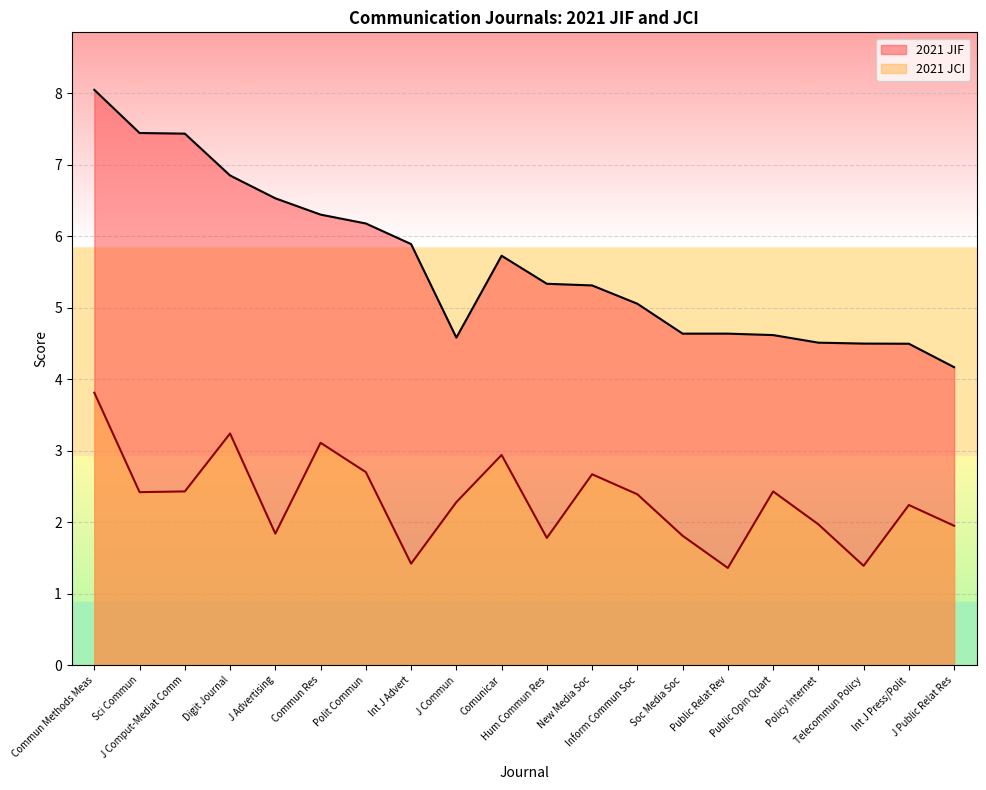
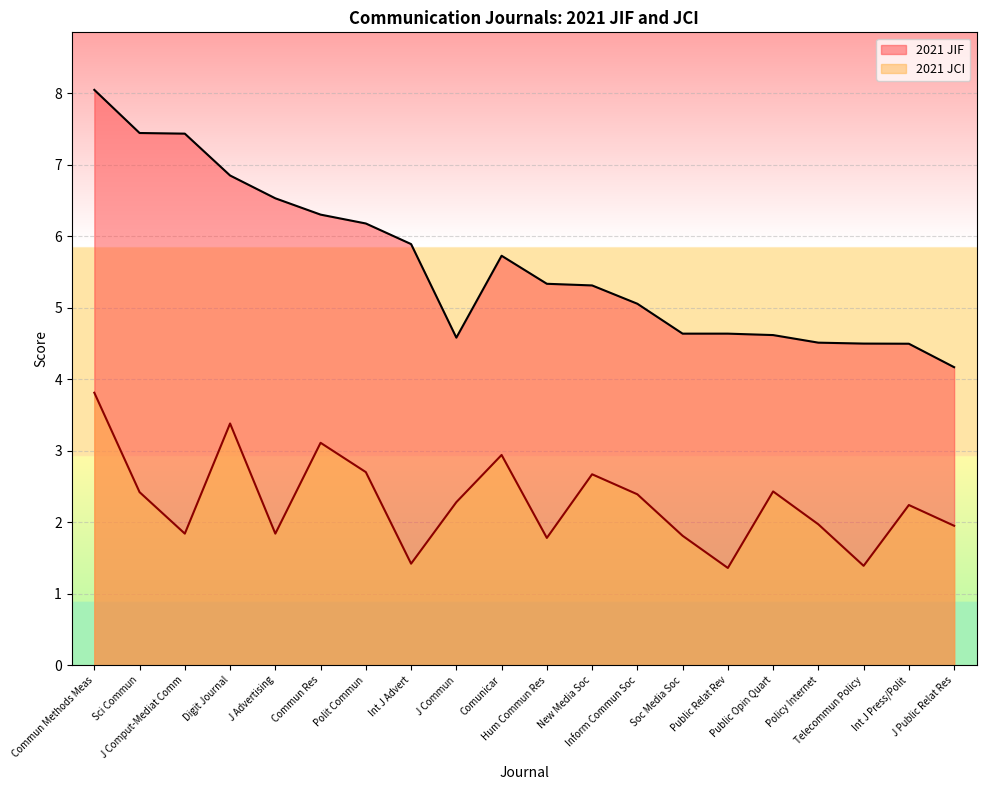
2021 JCI, J Comput-Mediat Comm: 2.4 -> 1.8
2021 JCI, Digit Journal: 3.2 -> 3.4
